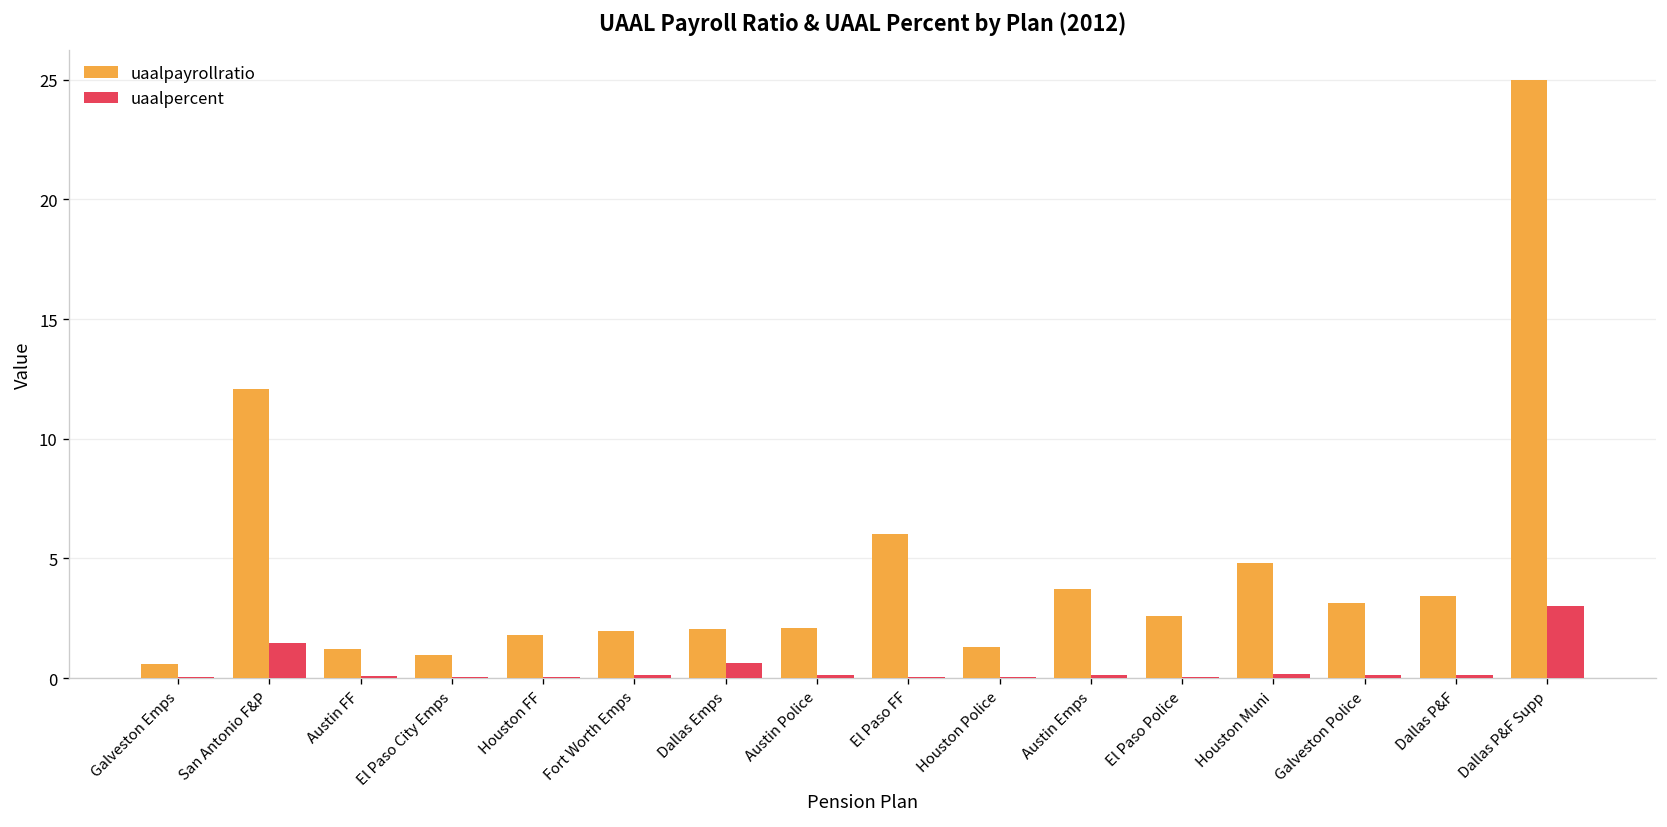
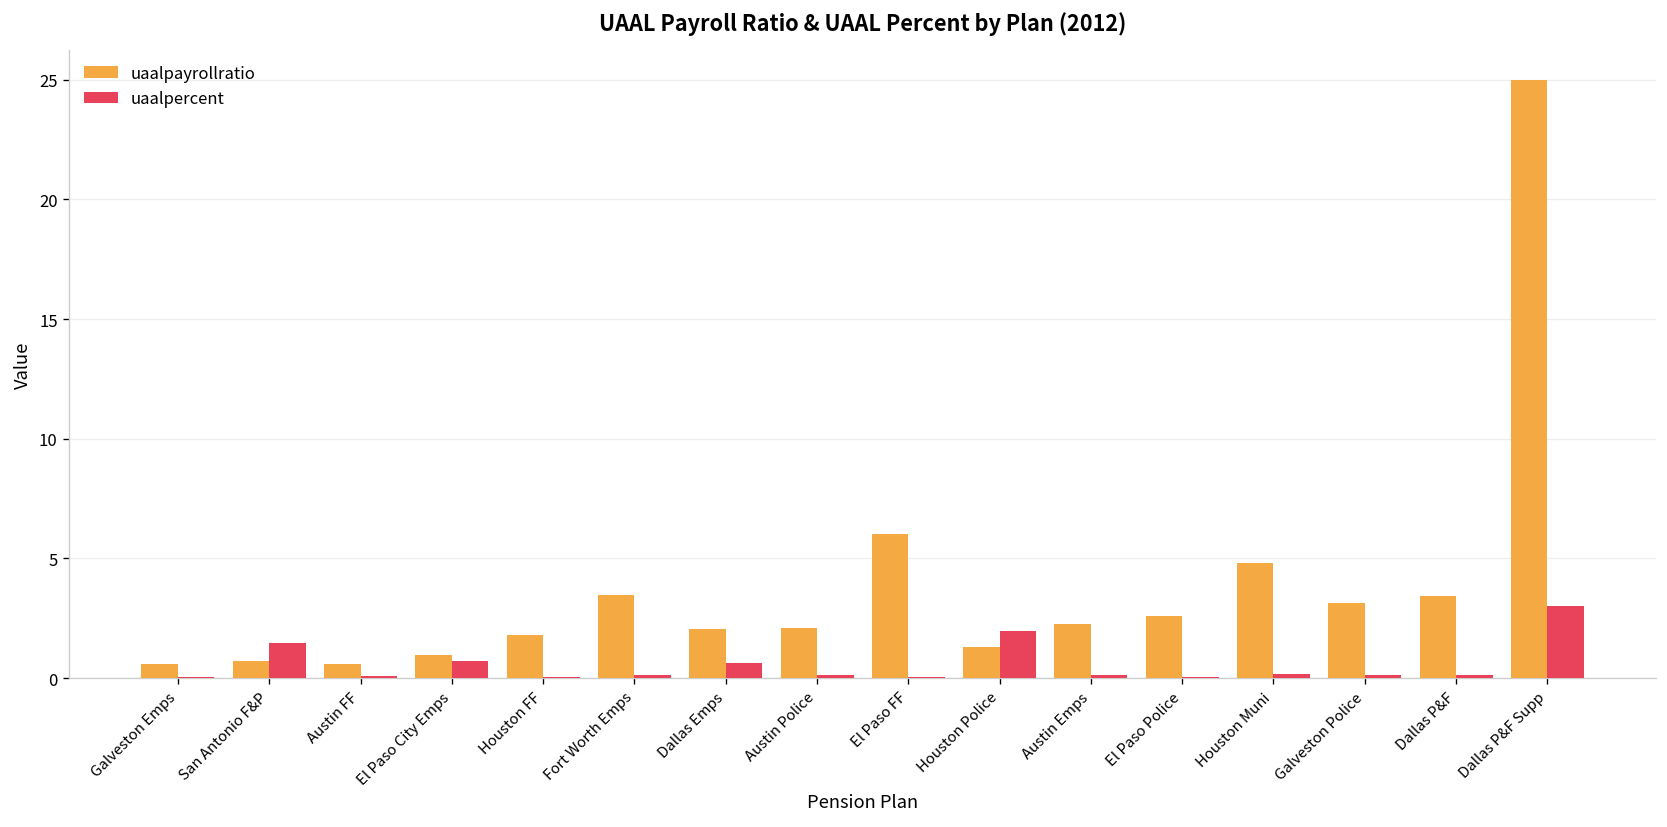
uaalpayrollratio, San Antonio F&P: 12.1 -> 0.7
uaalpayrollratio, Austin FF: 1.2 -> 0.6
uaalpercent, El Paso City Emps: 0.1 -> 0.7
uaalpayrollratio, Fort Worth Emps: 1.9 -> 3.5
uaalpercent, Houston Police: 0.0 -> 2.0
uaalpayrollratio, Austin Emps: 3.7 -> 2.3
